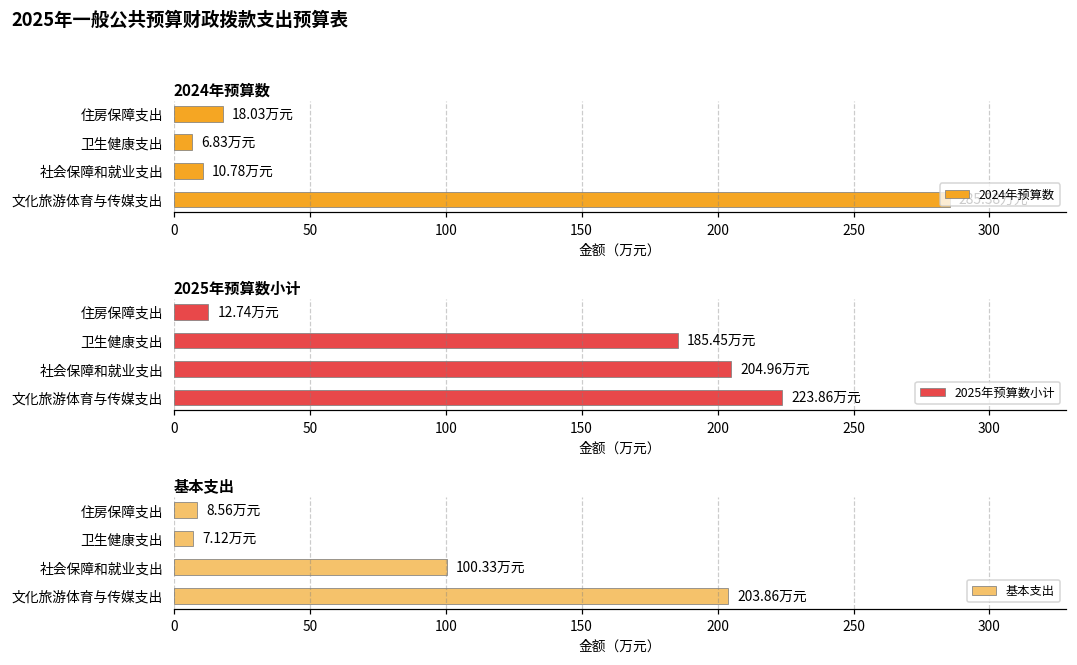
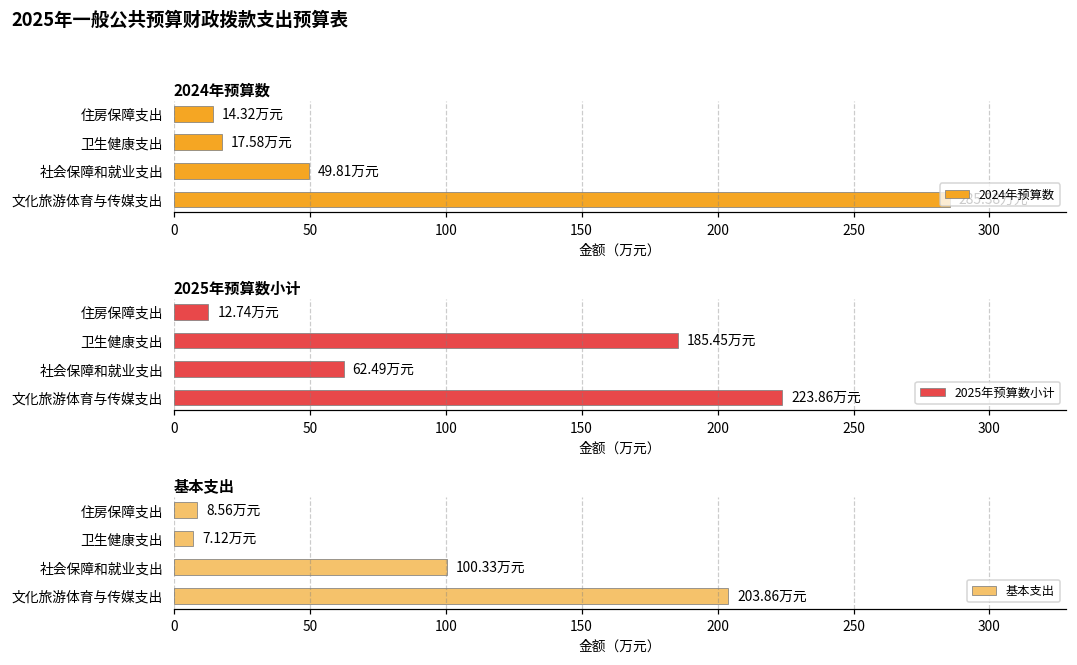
2024年预算数, 住房保障支出: 18.03 -> 14.32
2024年预算数, 卫生健康支出: 6.83 -> 17.58
2024年预算数, 社会保障和就业支出: 10.78 -> 49.81
2025年预算数小计, 社会保障和就业支出: 204.96 -> 62.49
